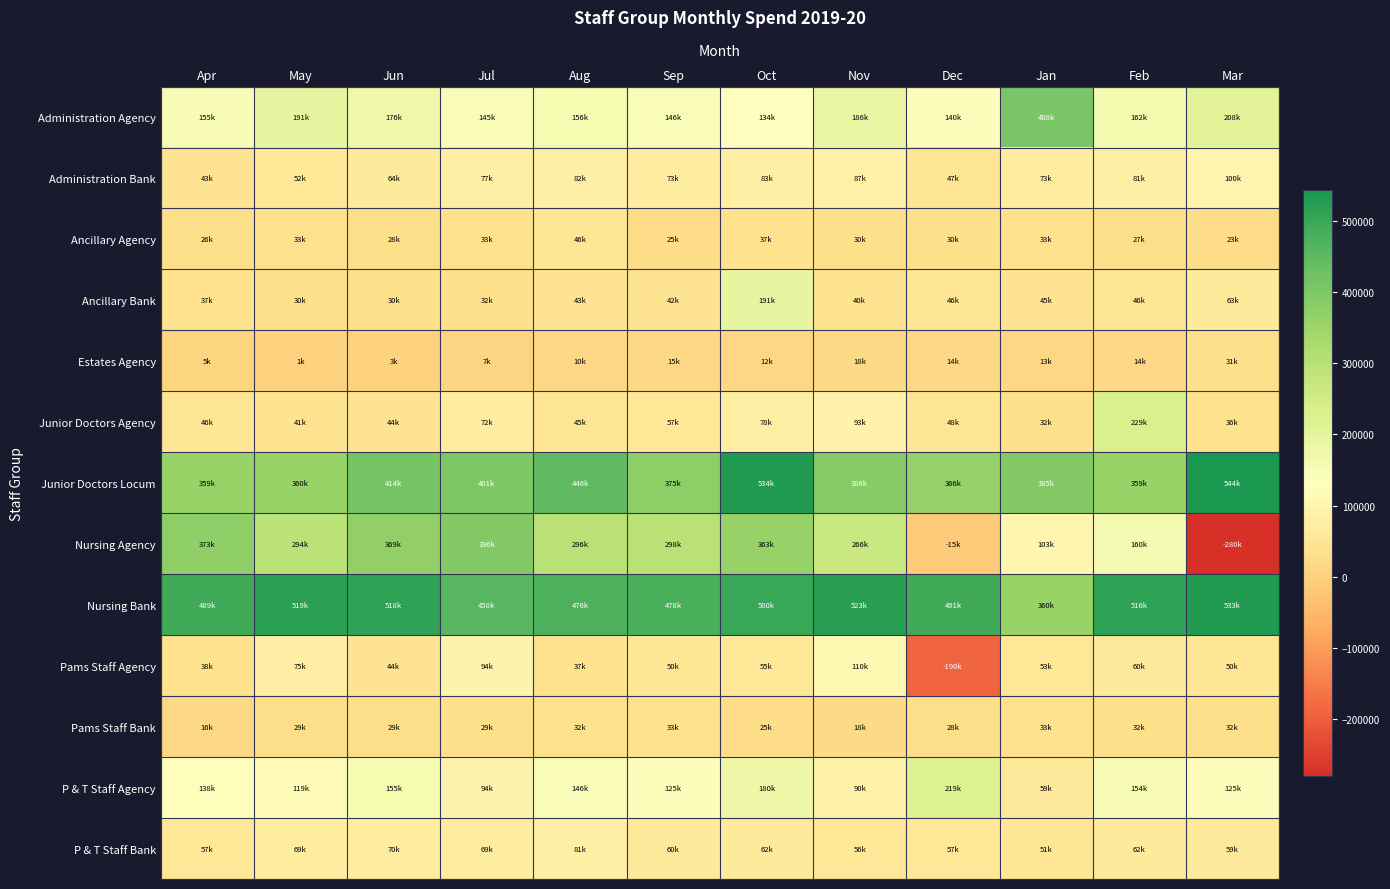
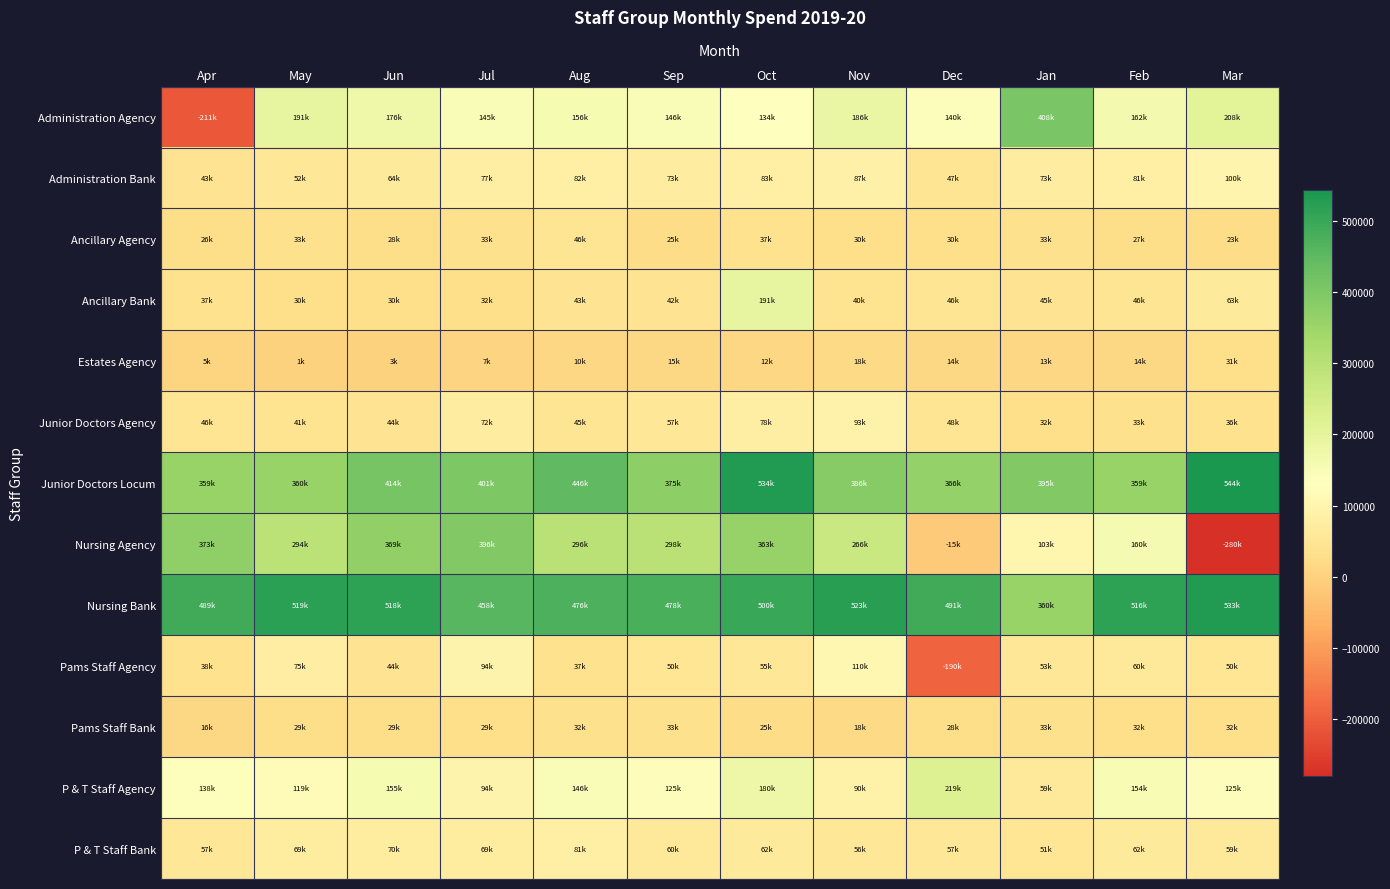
Administration Agency, Apr: 155k -> -211k
Junior Doctors Agency, Feb: 229k -> 33k
